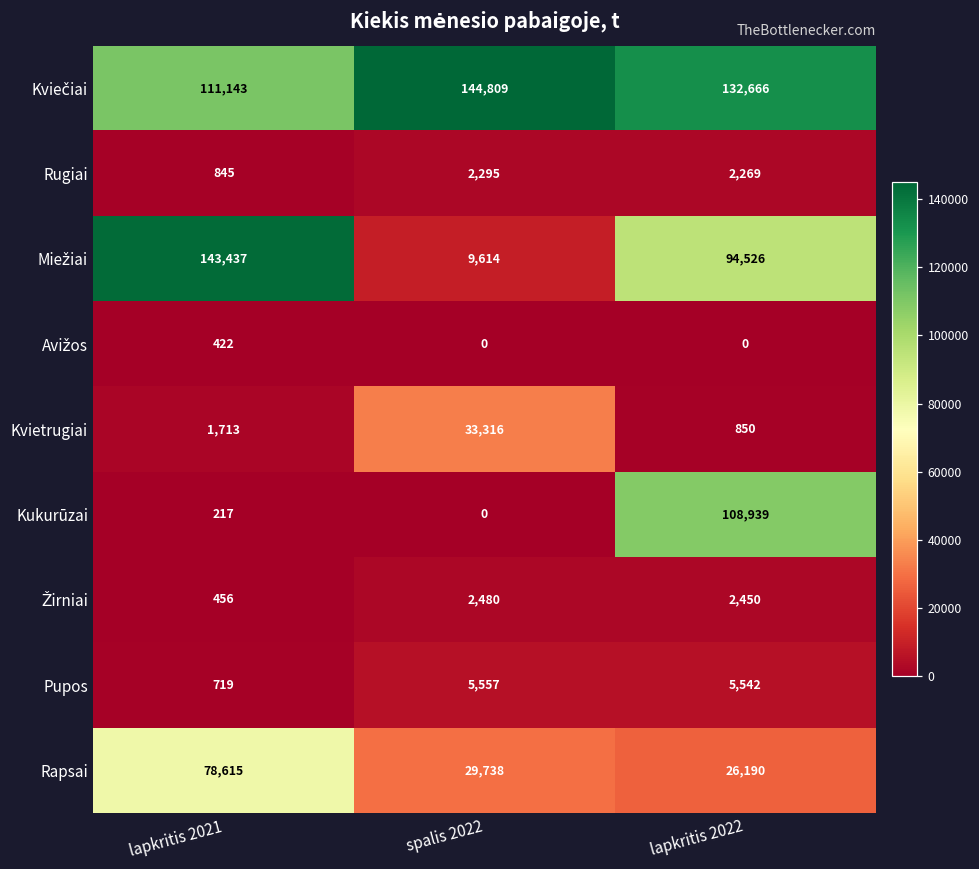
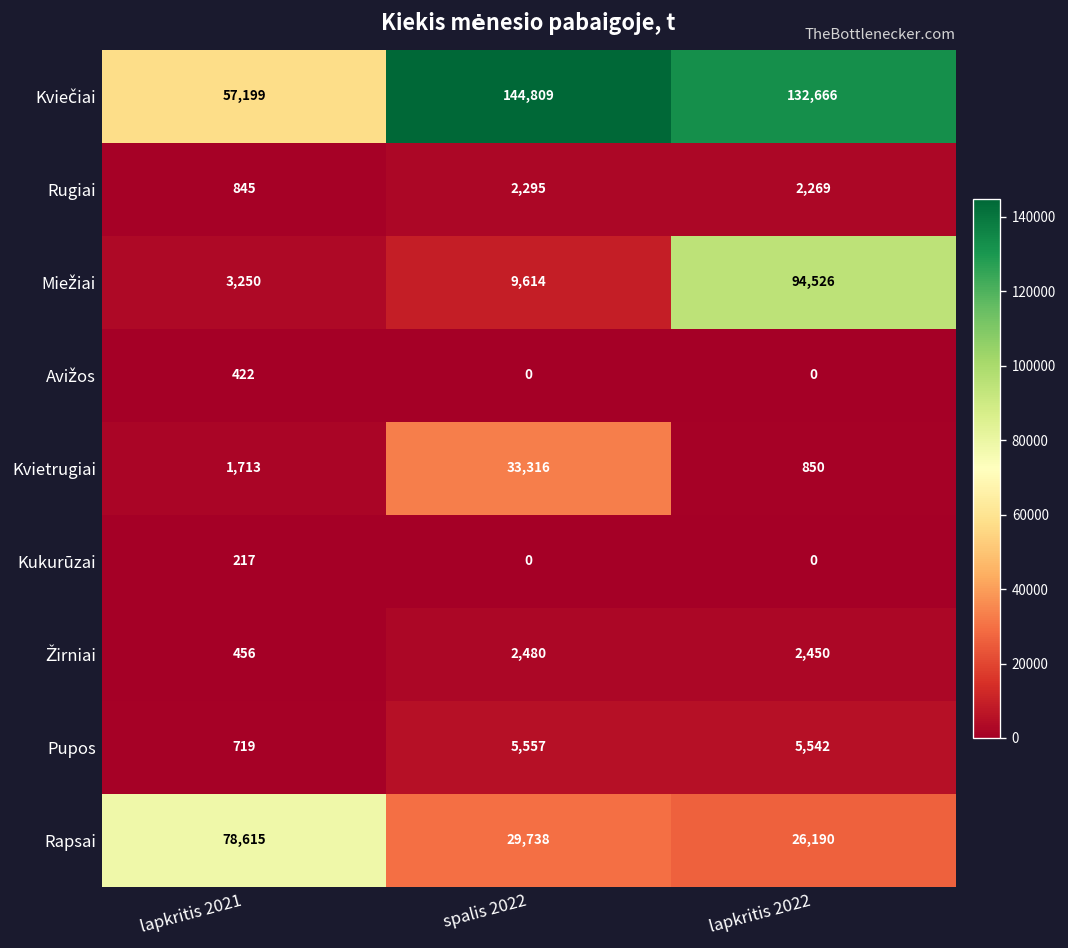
Kviečiai, lapkritis 2021: 111,143 -> 57,199
Miežiai, lapkritis 2021: 143,437 -> 3,250
Kukurūzai, lapkritis 2022: 108,939 -> 0
